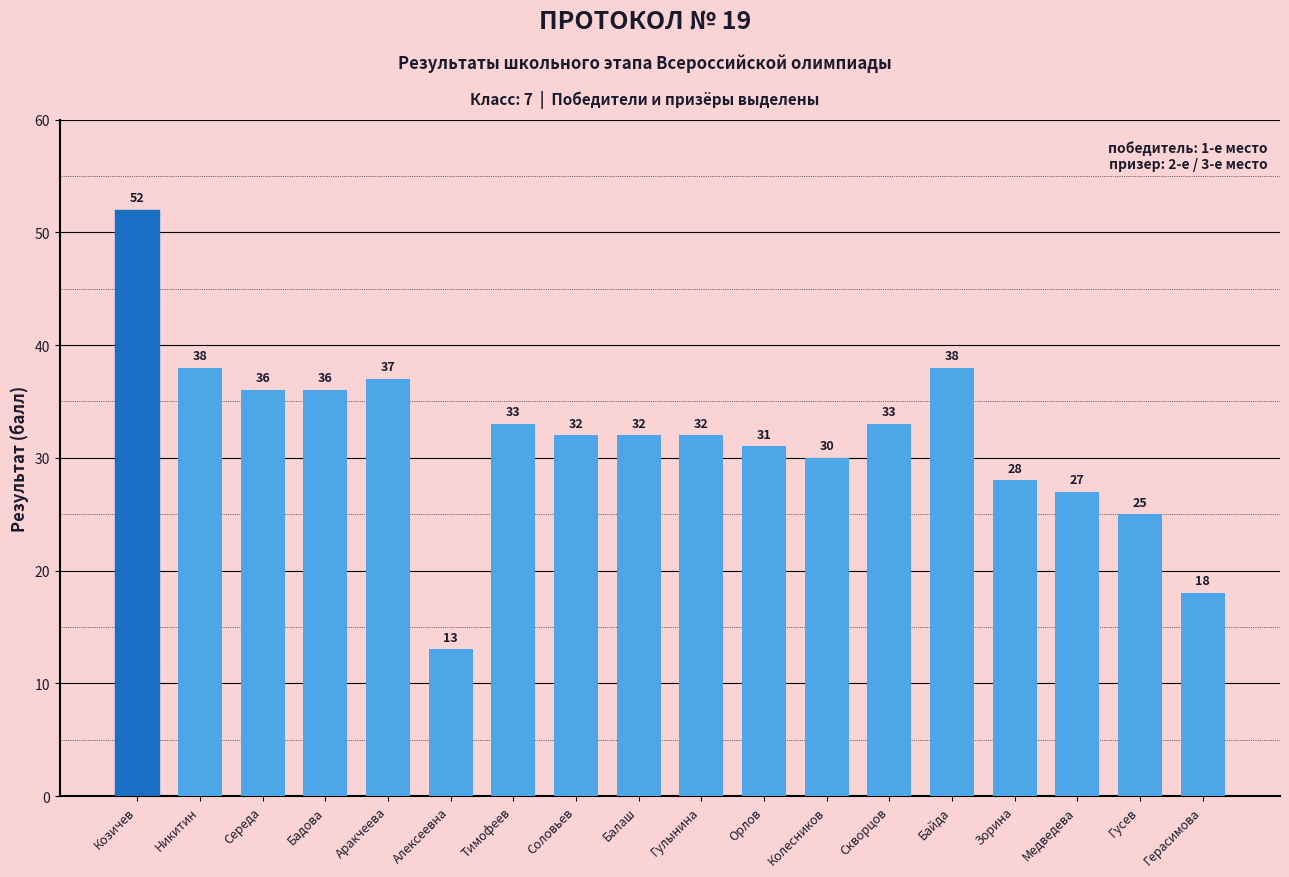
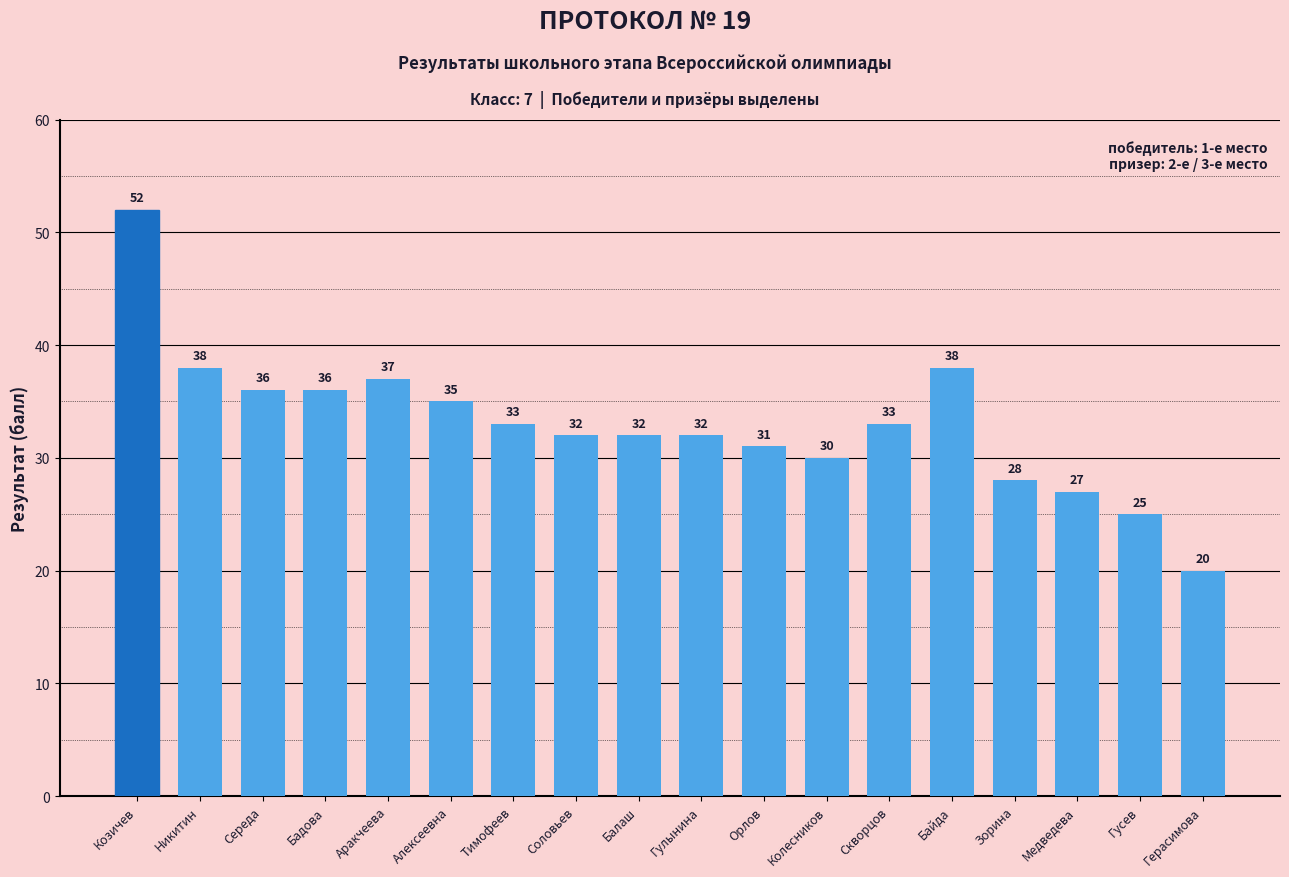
Алексеевна: 13 -> 35
Герасимова: 18 -> 20
